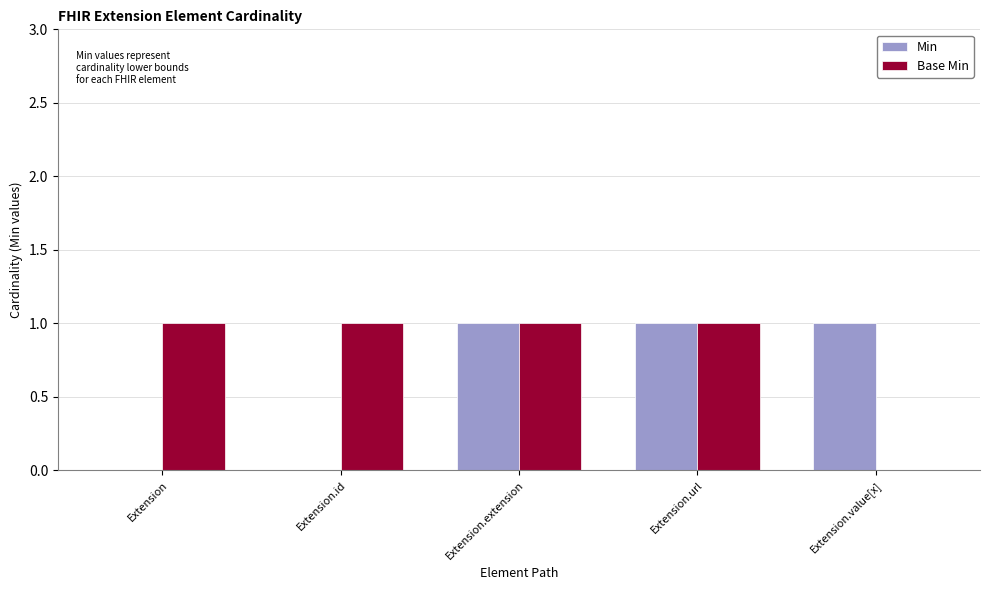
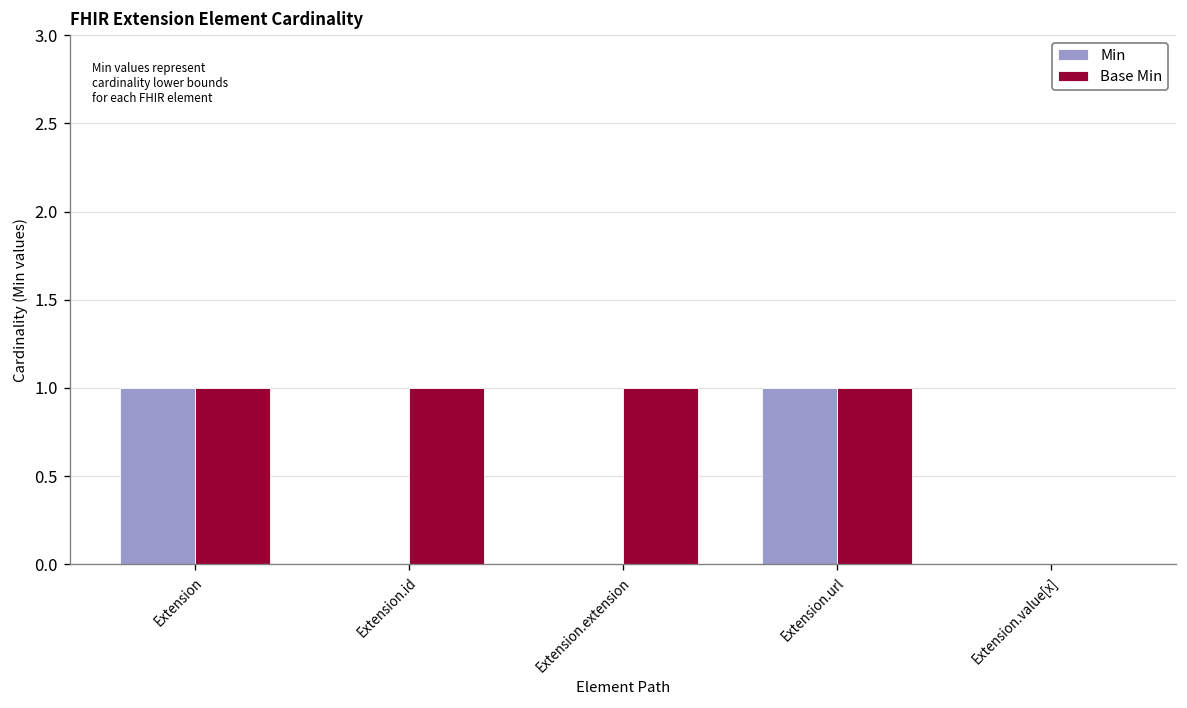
Min, Extension: 0 -> 1
Min, Extension.extension: 1 -> 0
Min, Extension.value[x]: 1 -> 0
